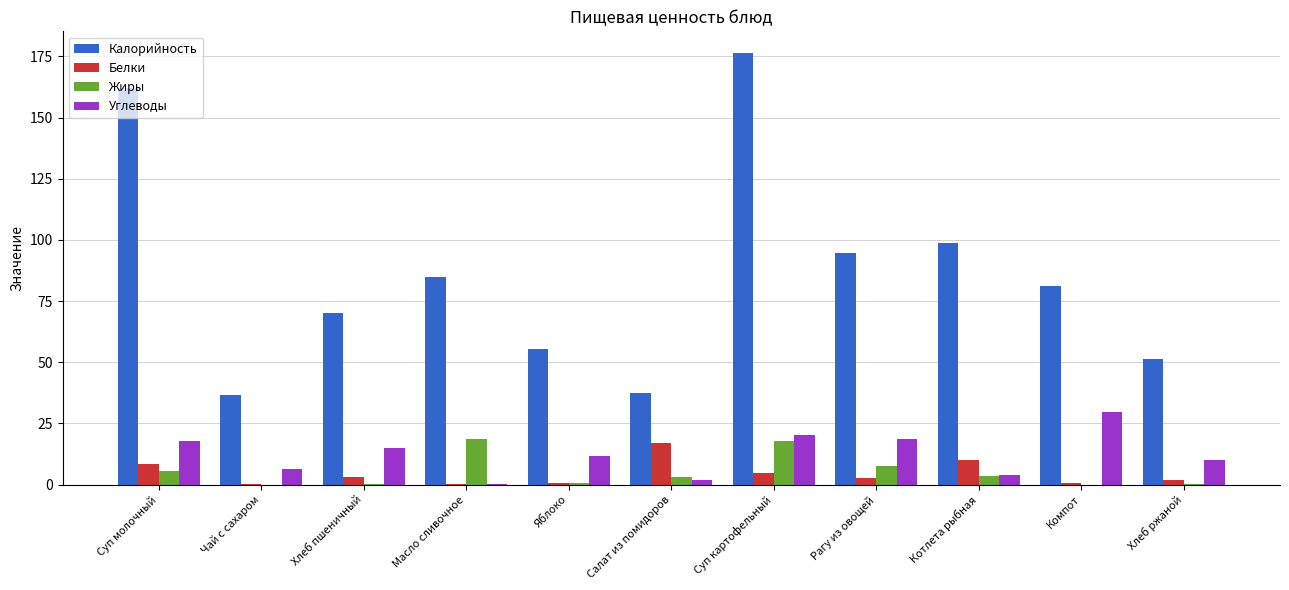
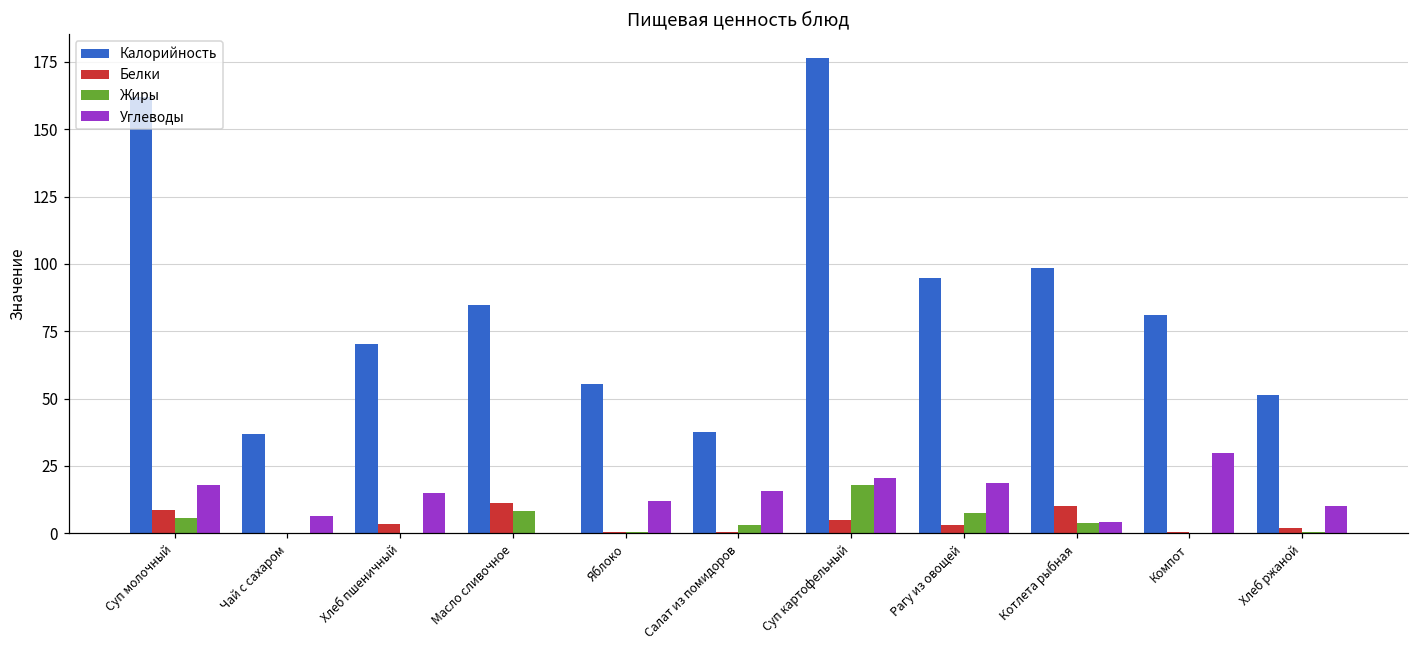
Белки, Масло сливочное: 0 -> 11
Жиры, Масло сливочное: 19 -> 8
Белки, Салат из помидоров: 17 -> 1
Углеводы, Салат из помидоров: 2 -> 16
